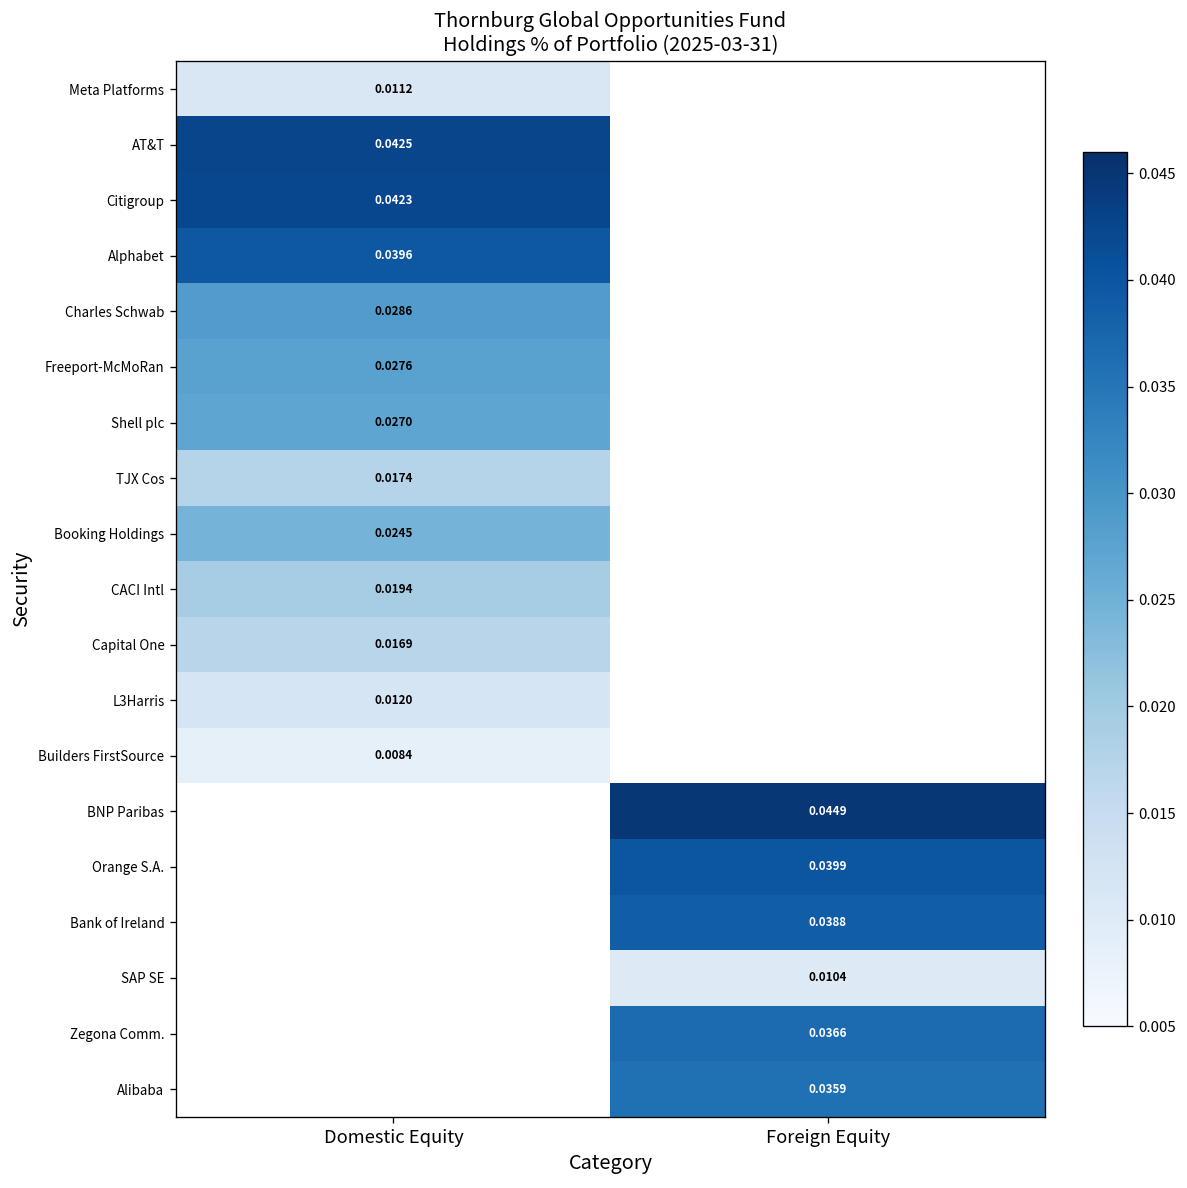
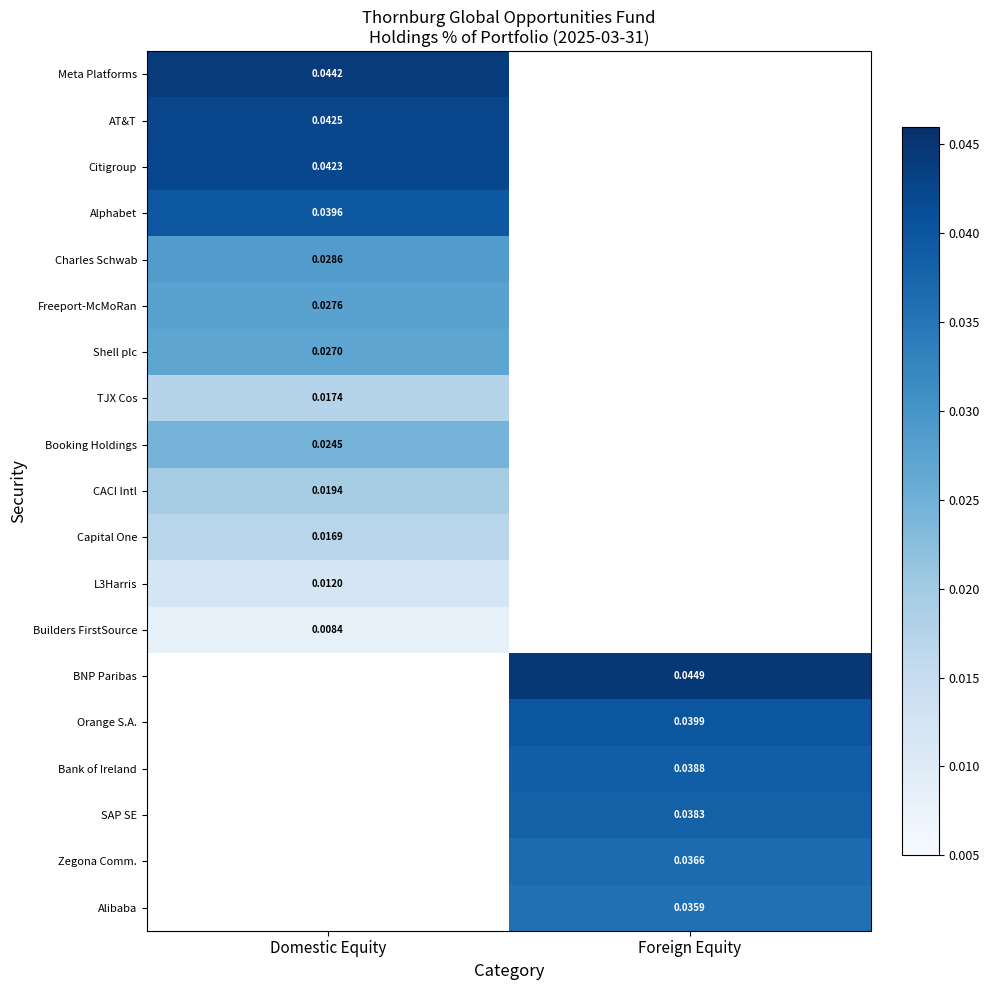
Meta Platforms, Domestic Equity: 0.0112 -> 0.0442
SAP SE, Foreign Equity: 0.0104 -> 0.0383
